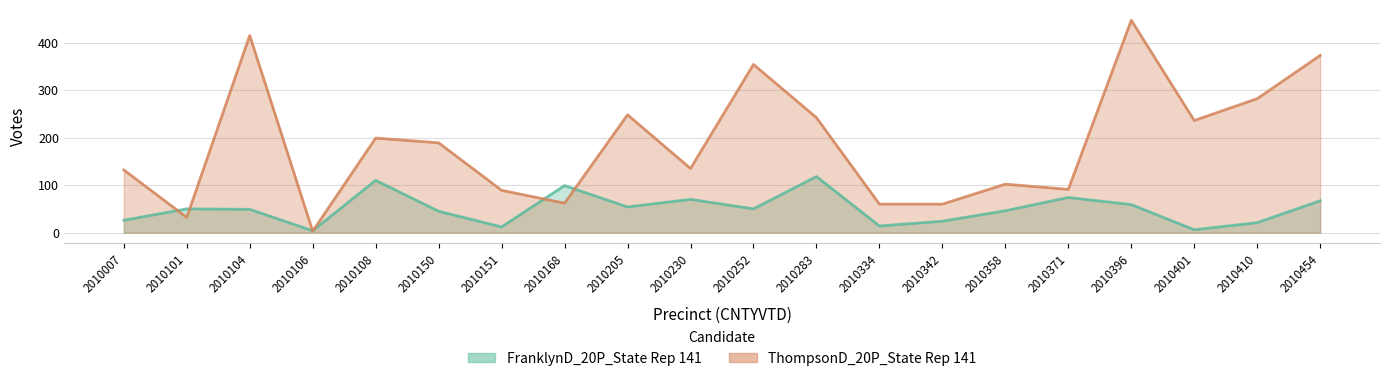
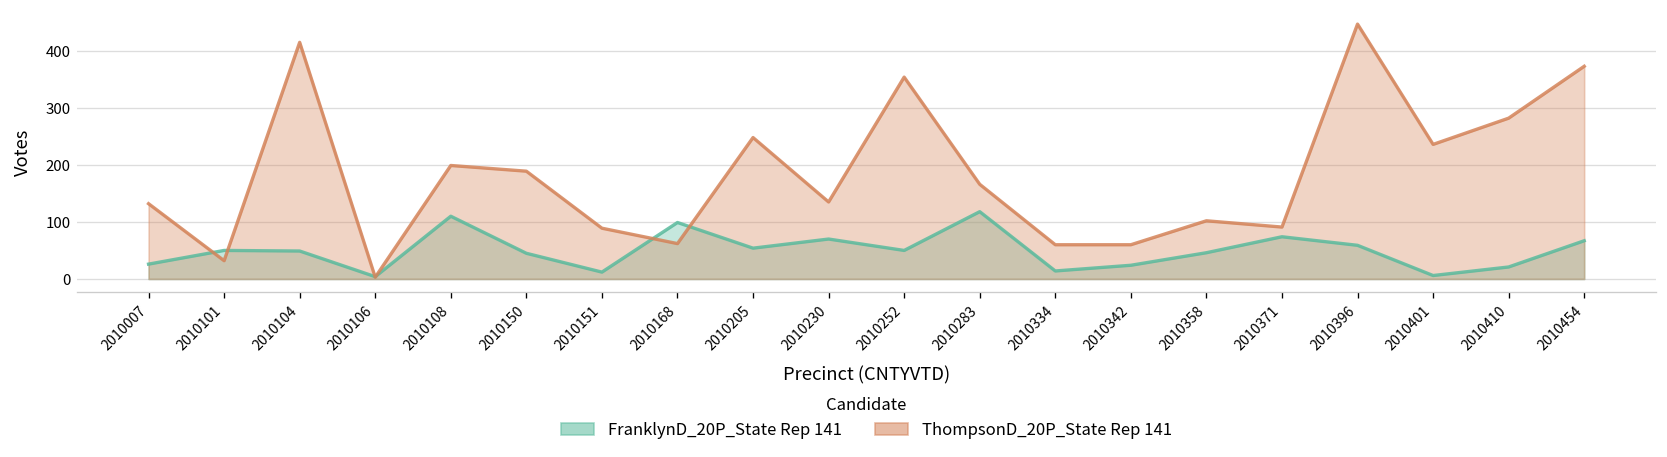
ThompsonD_20P_State Rep 141, 2010283: 240 -> 170
